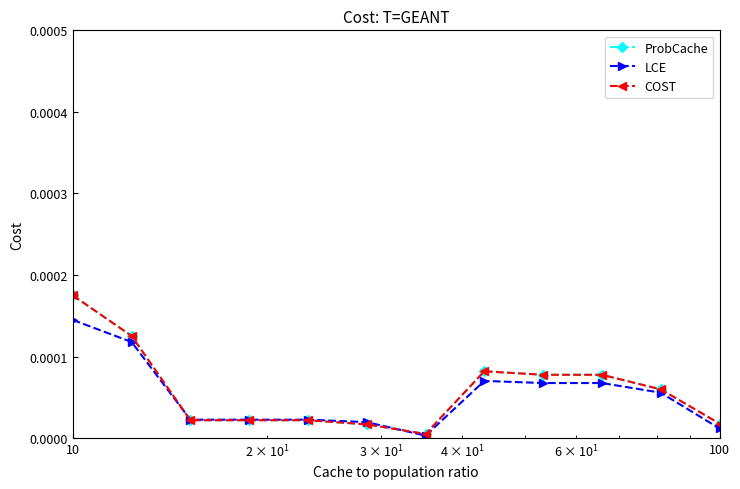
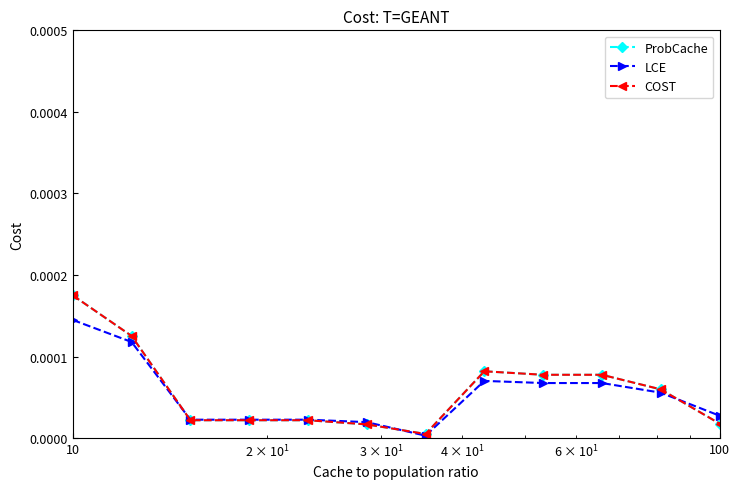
LCE, 100: 0.00001 -> 0.00003
